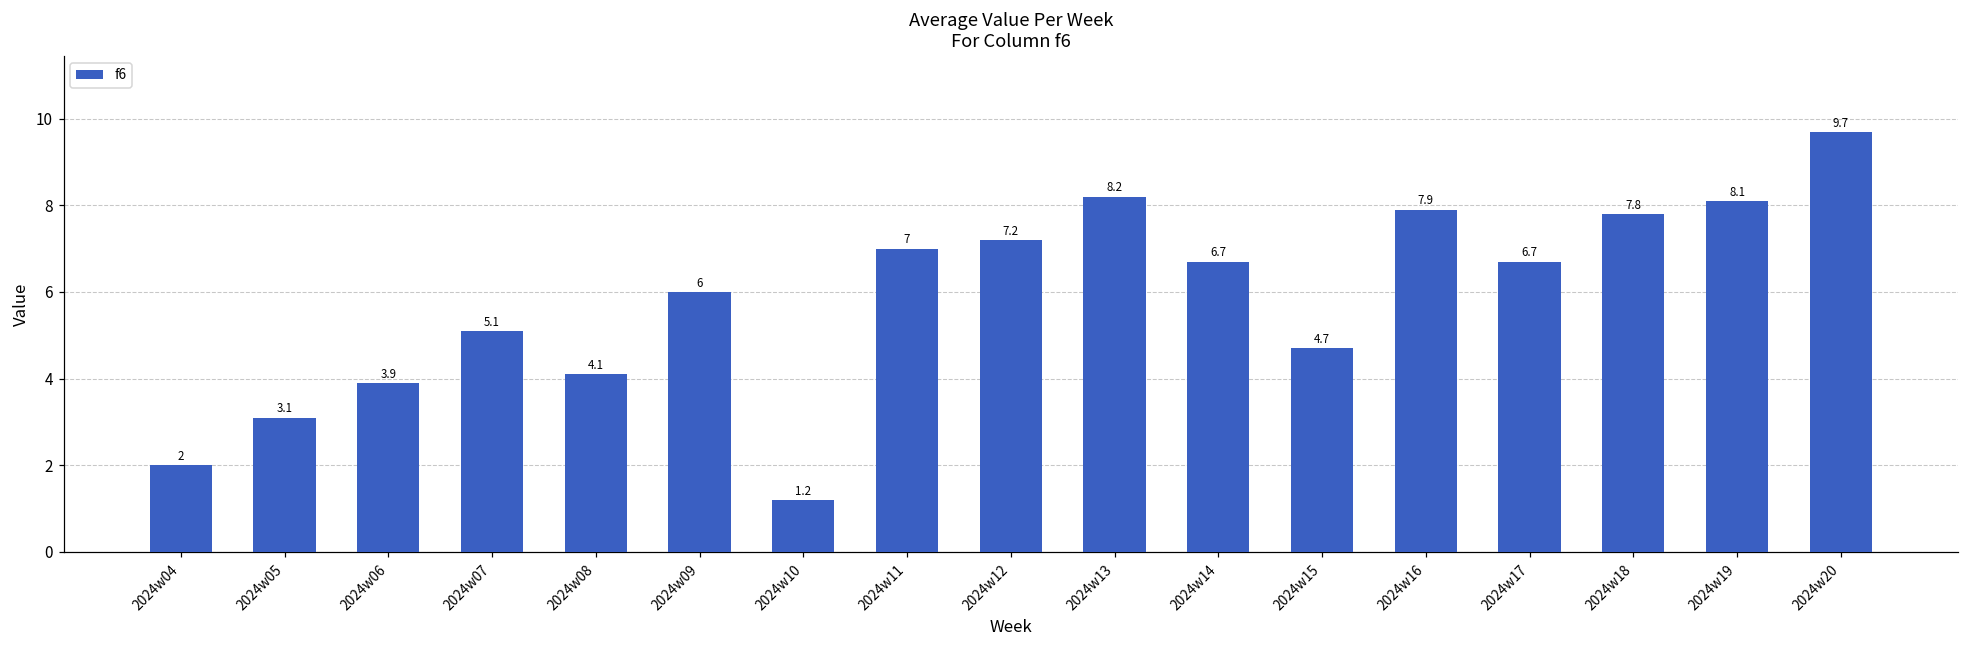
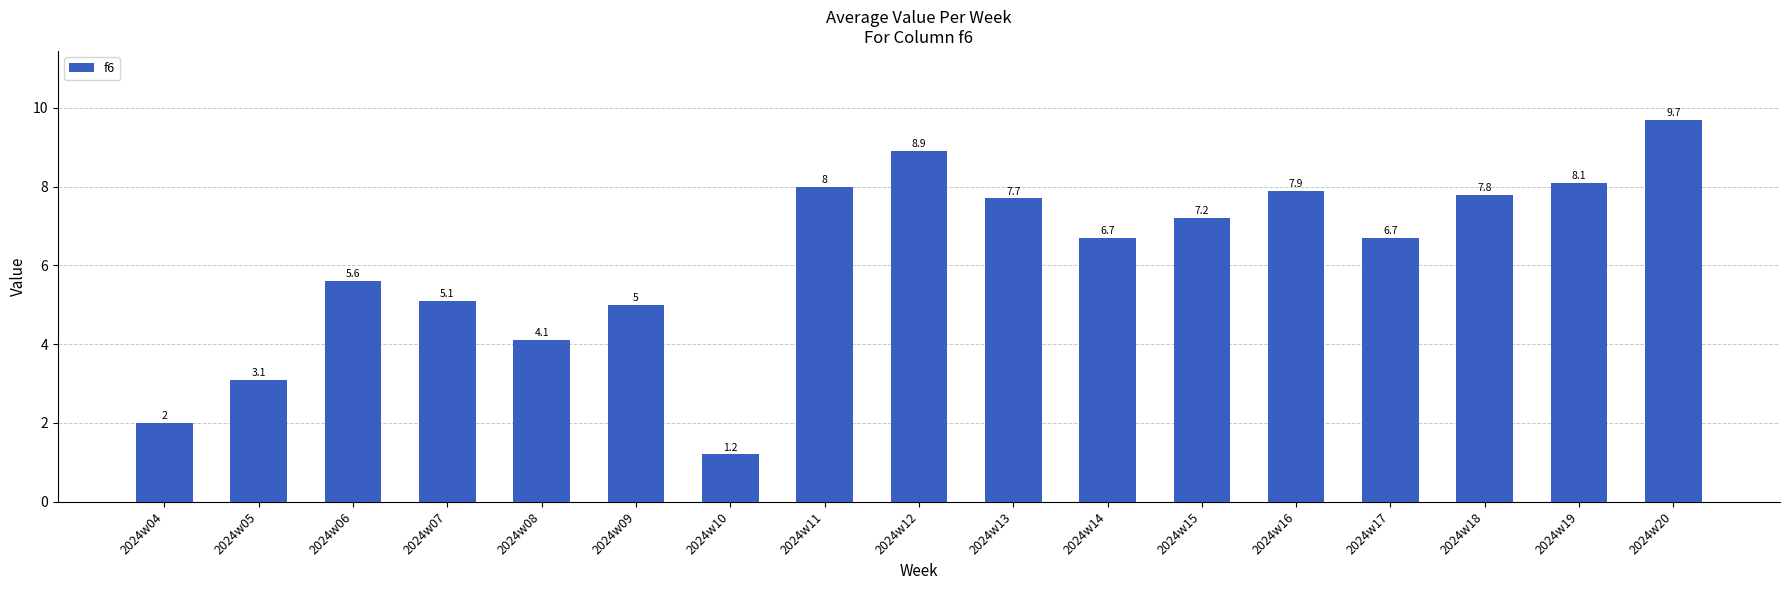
2024w06: 3.9 -> 5.6
2024w09: 6 -> 5
2024w11: 7 -> 8
2024w12: 7.2 -> 8.9
2024w13: 8.2 -> 7.7
2024w15: 4.7 -> 7.2
